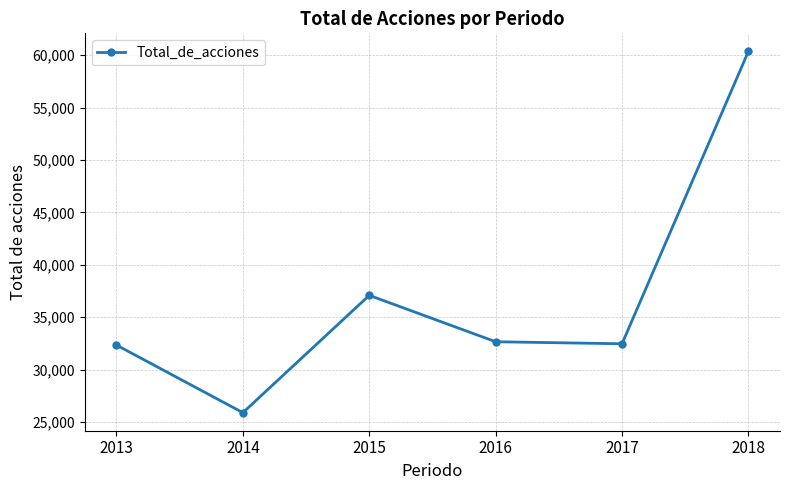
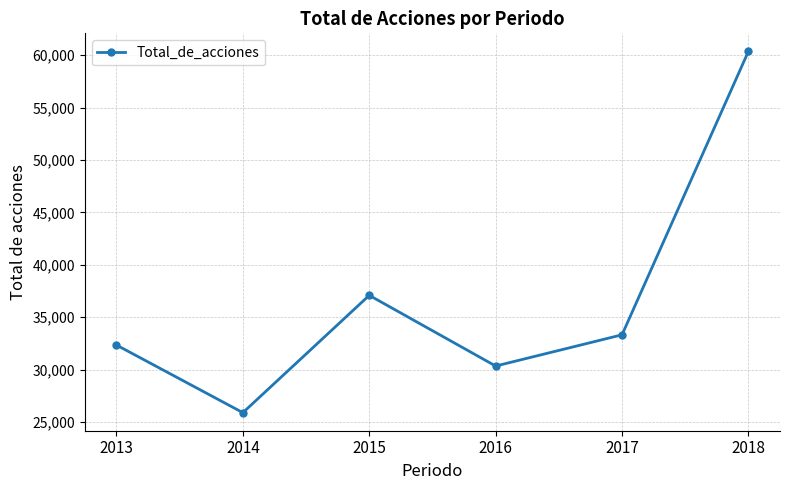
2016: 32,700 -> 30,400
2017: 32,500 -> 33,300
